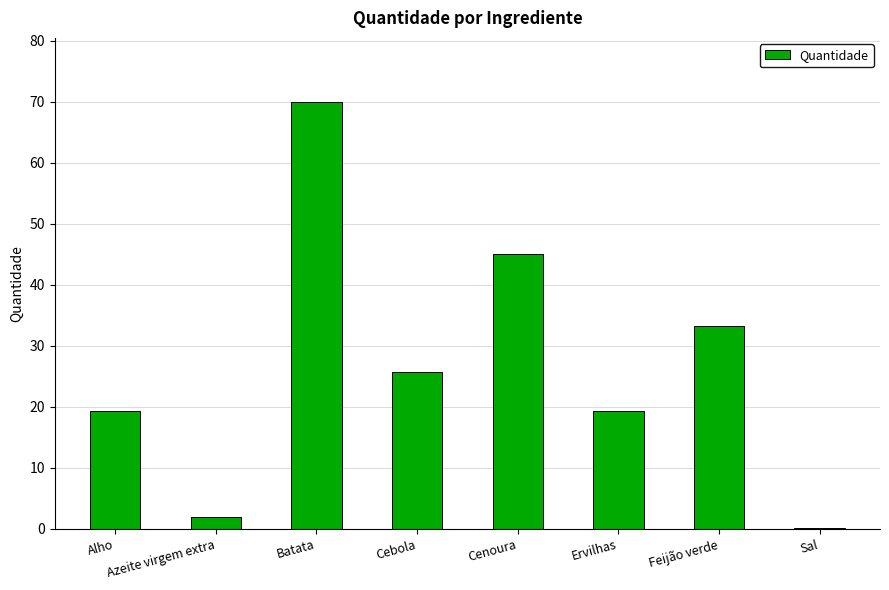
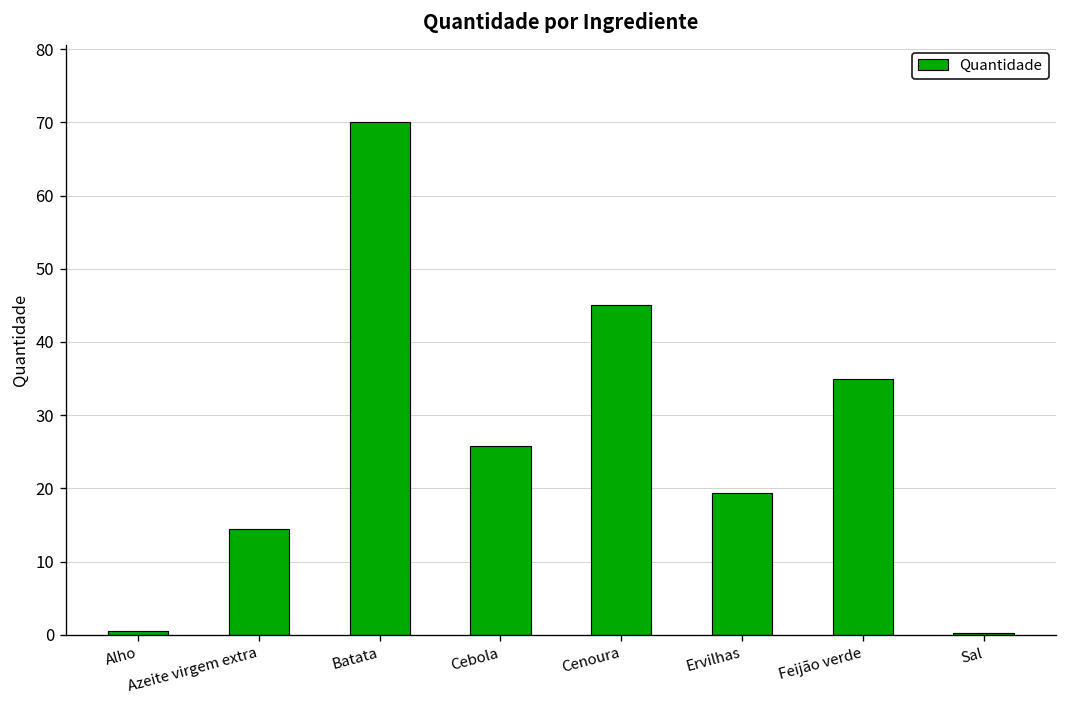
Alho: 19 -> 1
Azeite virgem extra: 2 -> 14
Feijão verde: 33 -> 35
